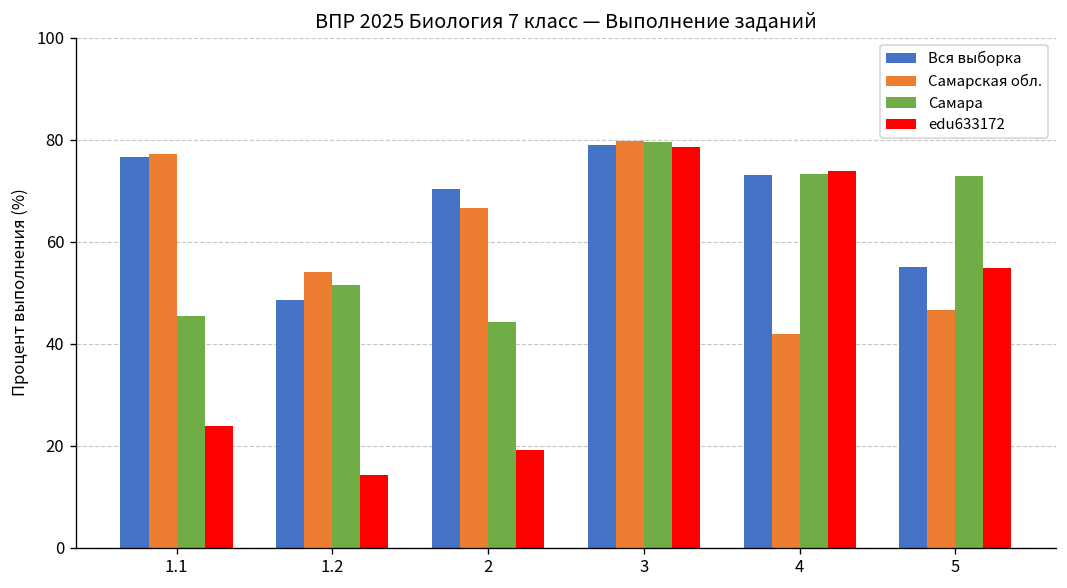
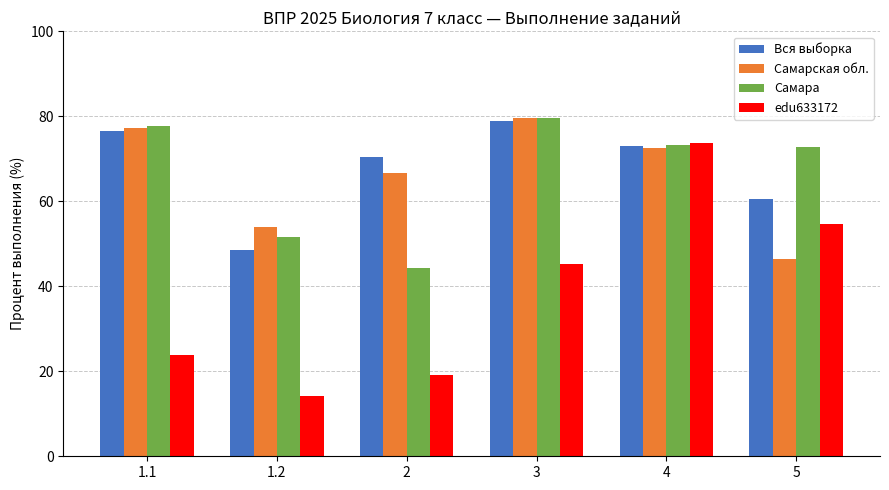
Самара, 1.1: 45 -> 78
edu633172, 3: 79 -> 45
Самарская обл., 4: 42 -> 73
Вся выборка, 5: 55 -> 61
